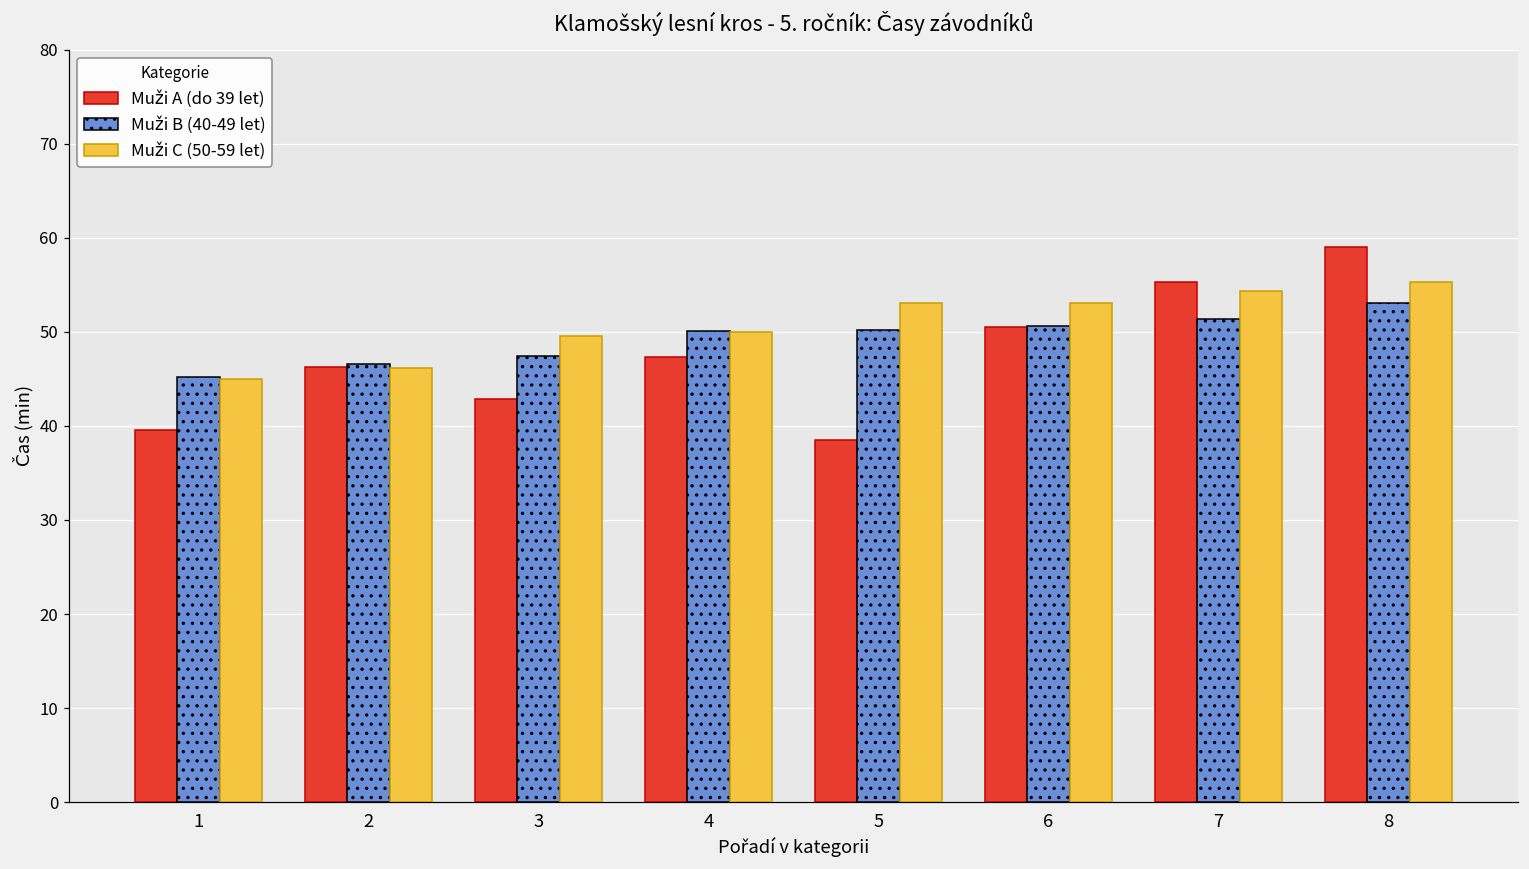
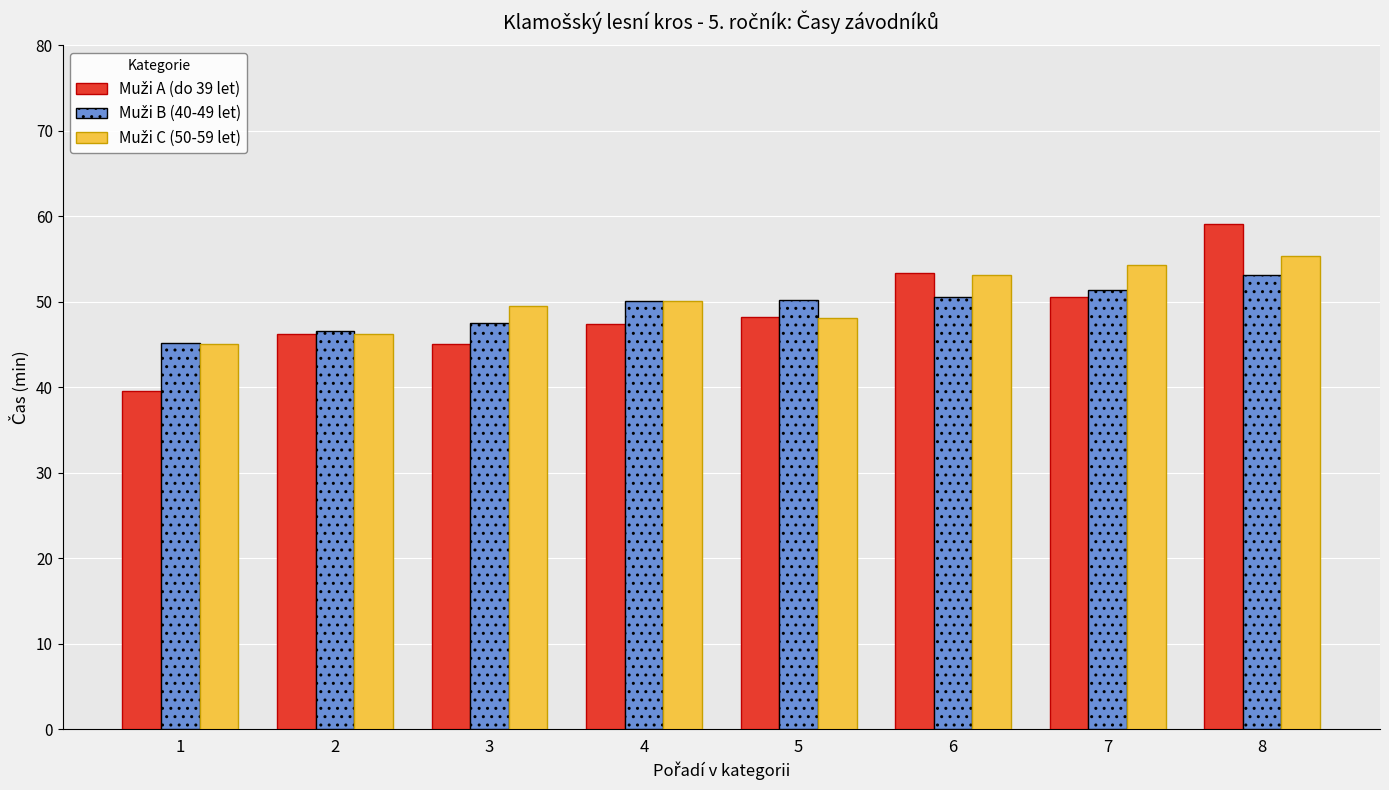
Muži A (do 39 let), 3: 43 -> 45
Muži A (do 39 let), 5: 39 -> 48
Muži C (50-59 let), 5: 53 -> 48
Muži A (do 39 let), 6: 51 -> 53
Muži A (do 39 let), 7: 55 -> 51
